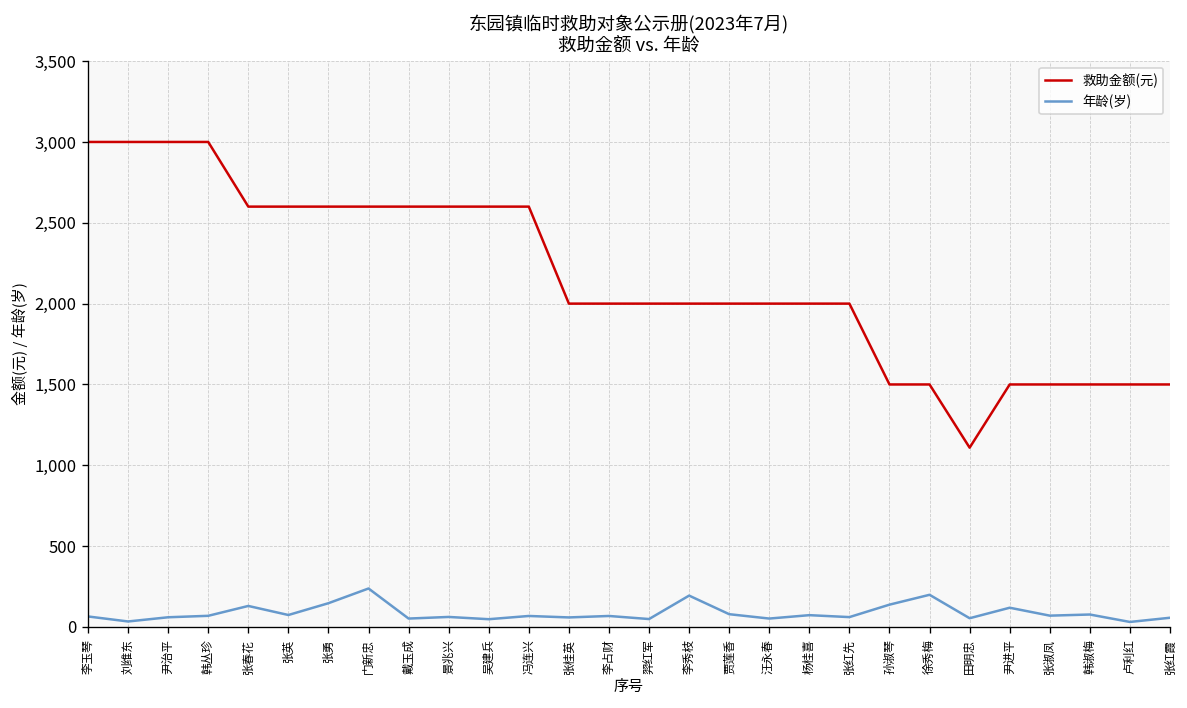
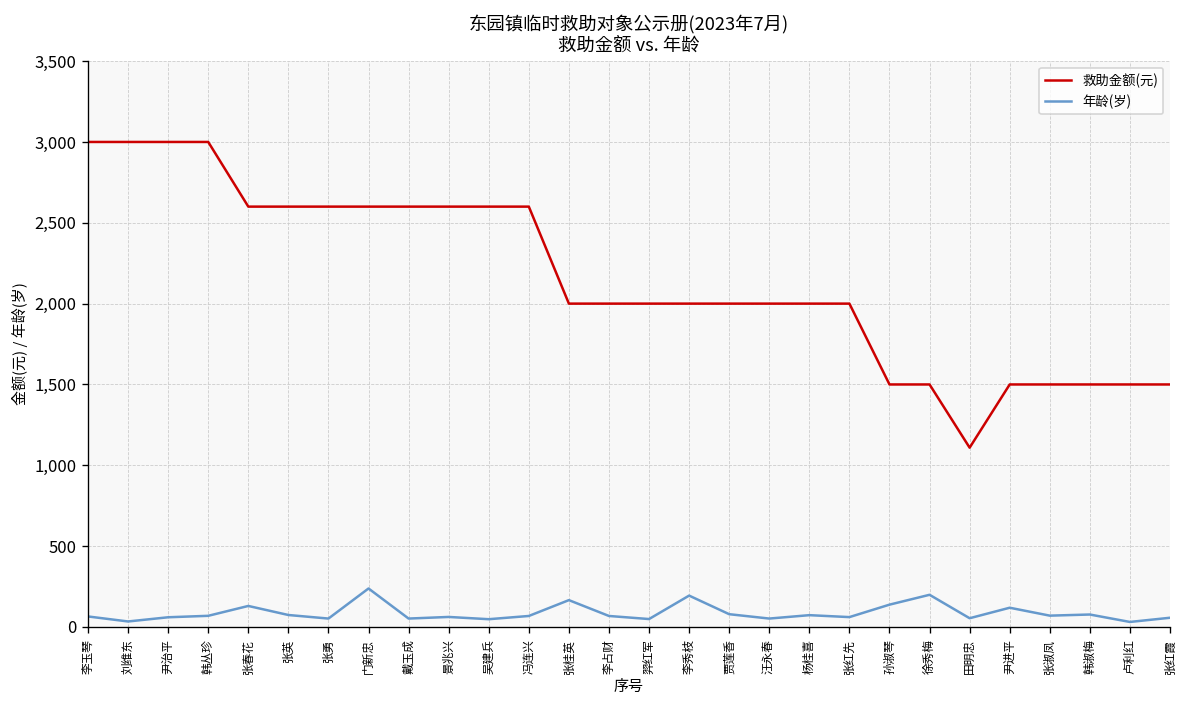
年龄(岁), 张勇: 150 -> 50
年龄(岁), 张桂英: 60 -> 170
